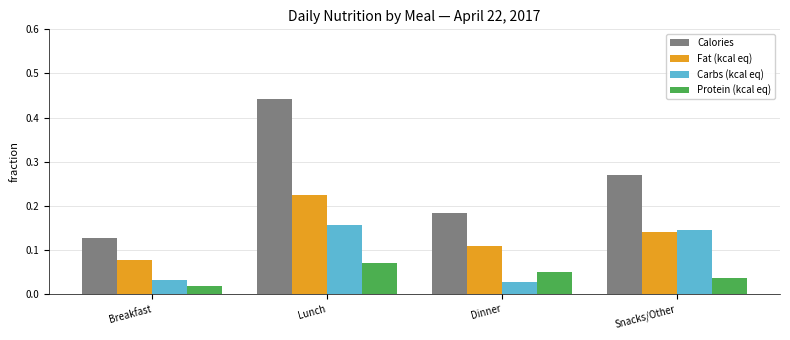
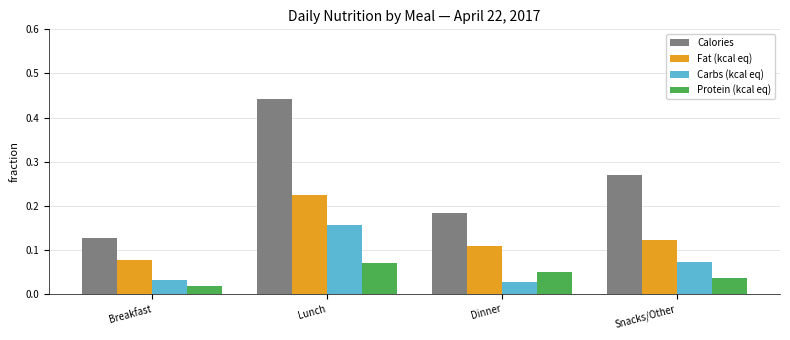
Fat (kcal eq), Snacks/Other: 0.14 -> 0.12
Carbs (kcal eq), Snacks/Other: 0.14 -> 0.07
